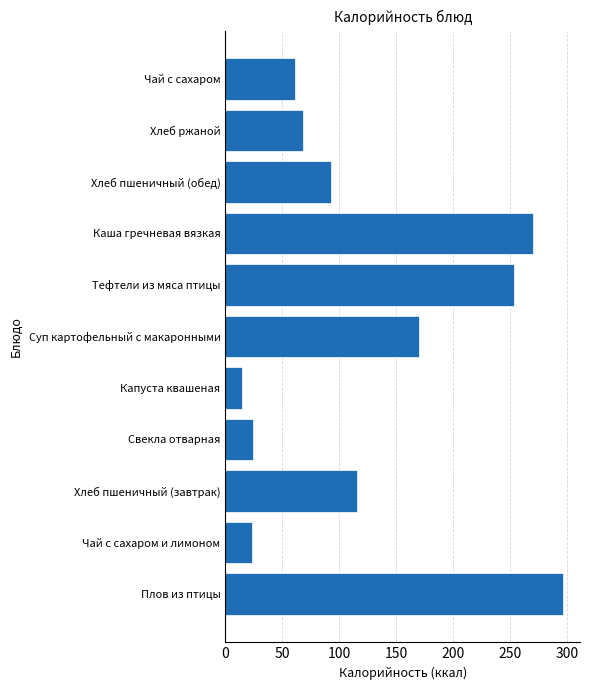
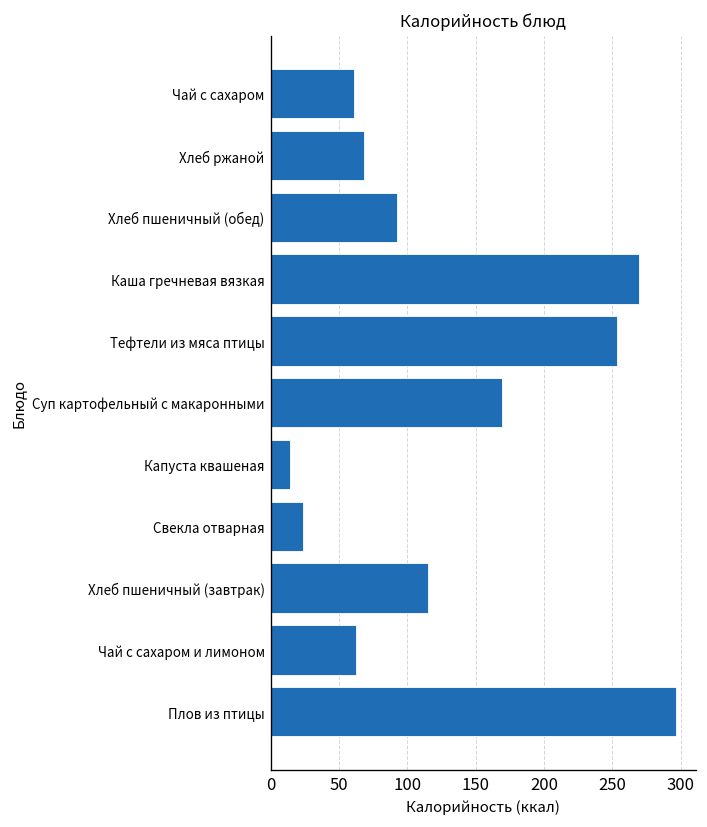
Чай с сахаром и лимоном: 23 -> 63
